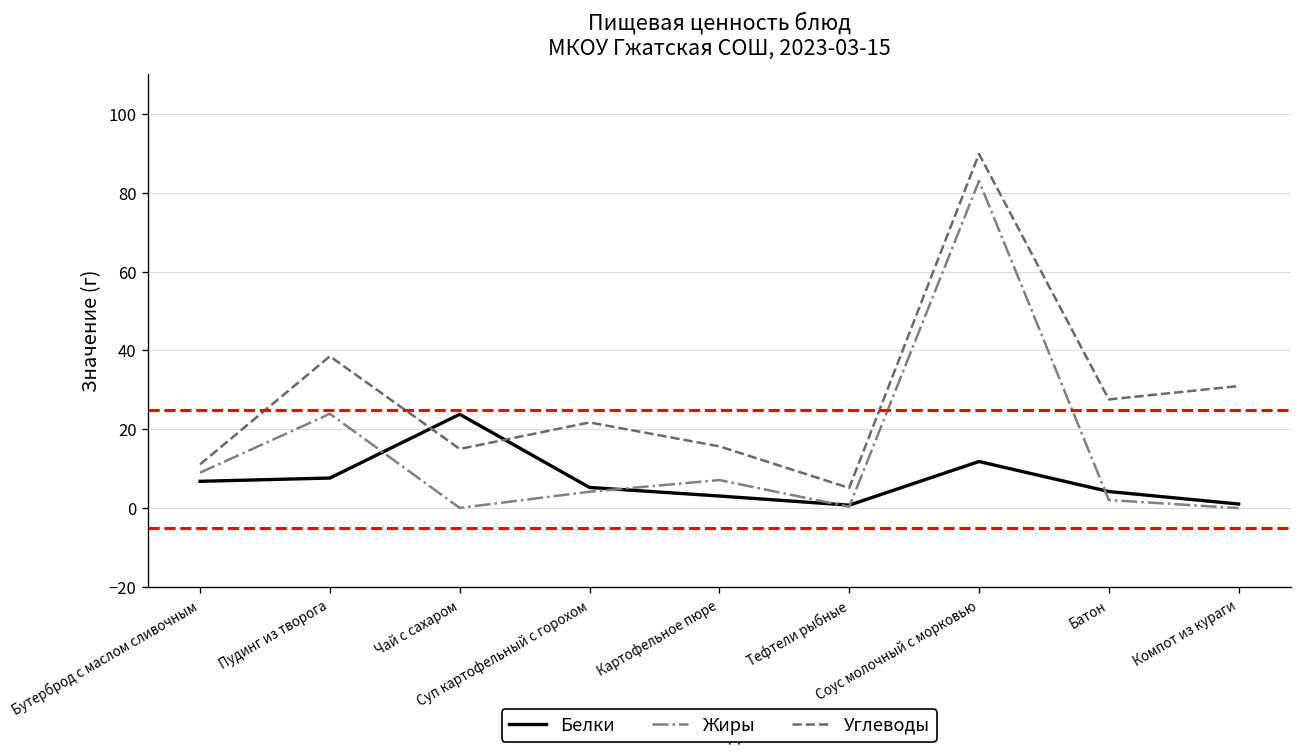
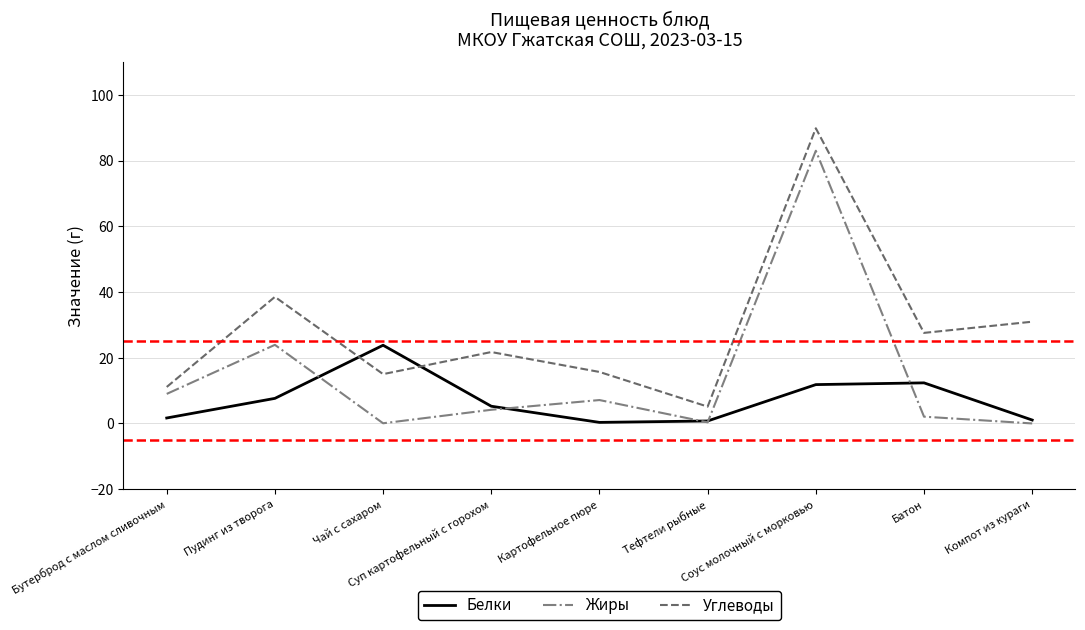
Белки, Бутерброд с маслом сливочным: 7 -> 2
Белки, Картофельное пюре: 3 -> 0
Белки, Батон: 4 -> 12
